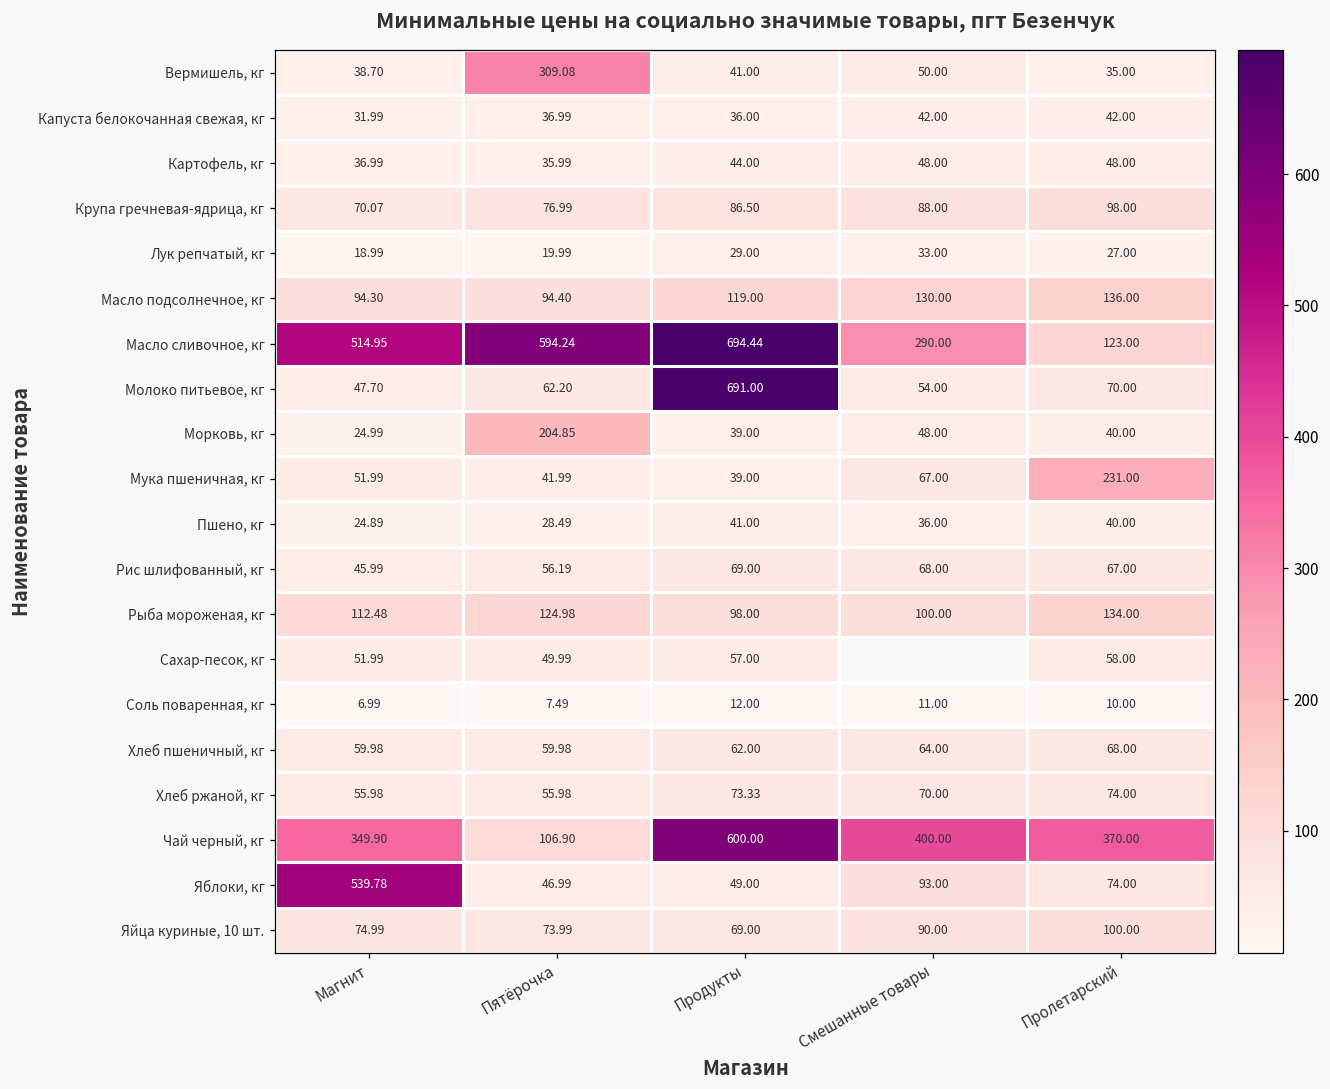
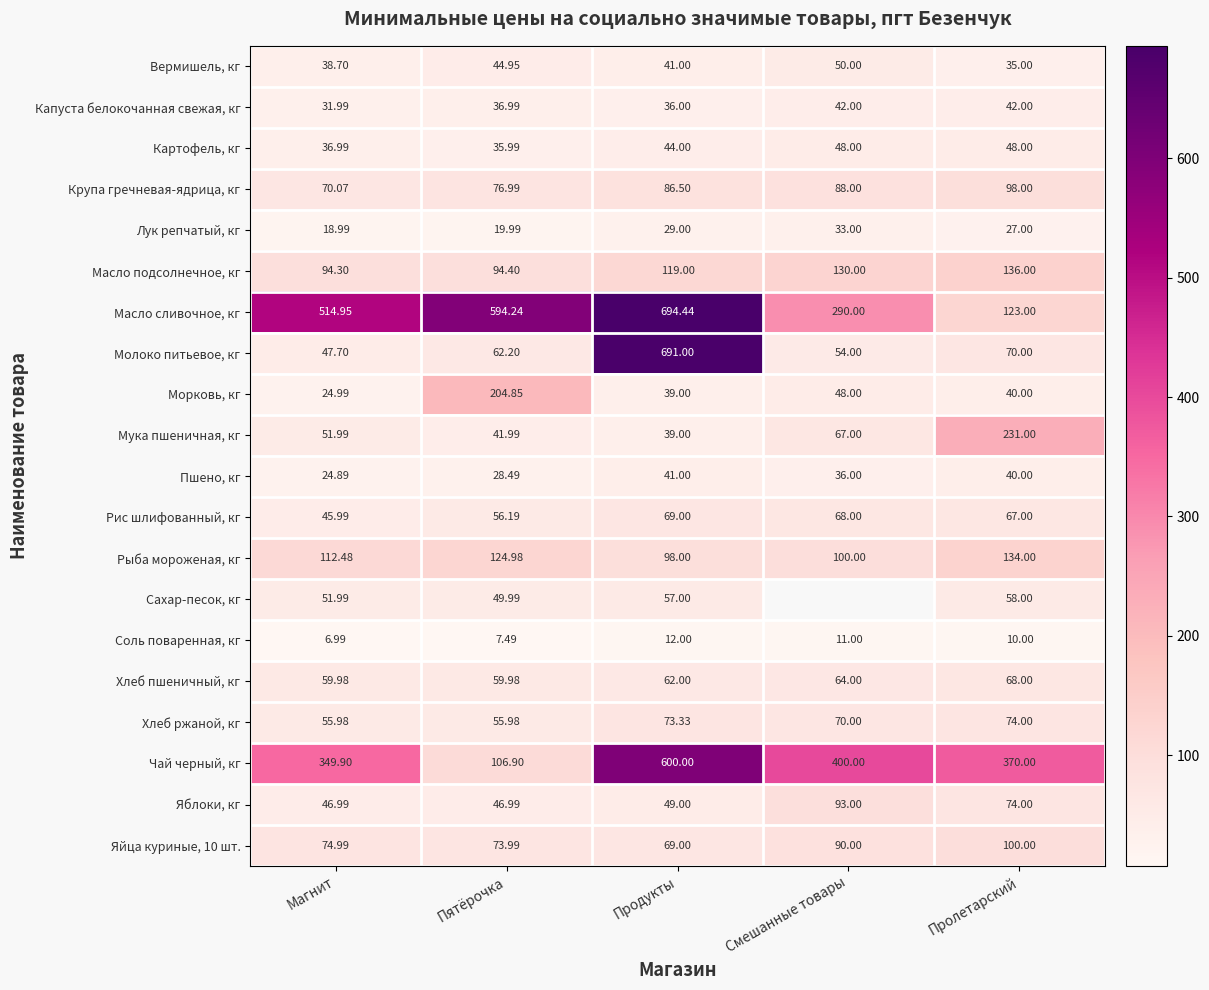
Вермишель, кг, Пятёрочка: 309.08 -> 44.95
Яблоки, кг, Магнит: 539.78 -> 46.99
